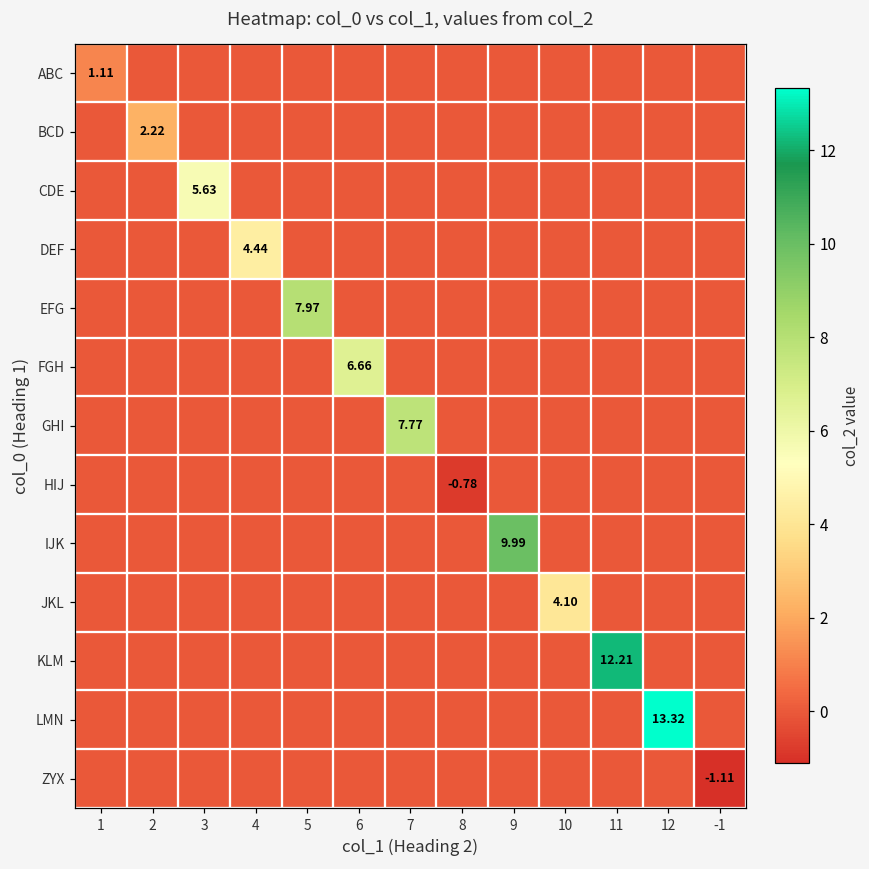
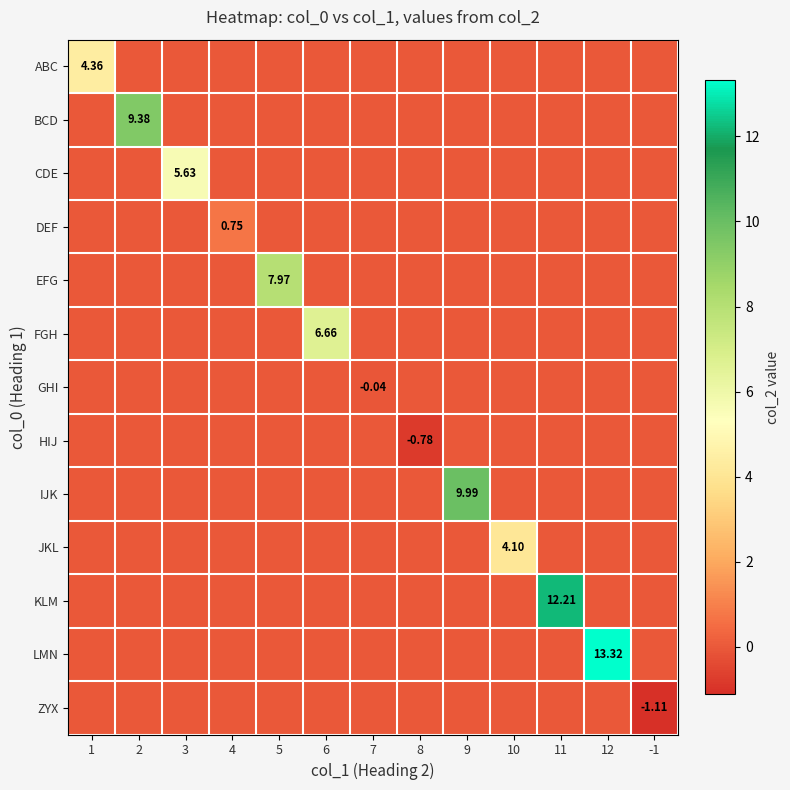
ABC, 1: 1.11 -> 4.36
BCD, 2: 2.22 -> 9.38
DEF, 4: 4.44 -> 0.75
GHI, 7: 7.77 -> -0.04
